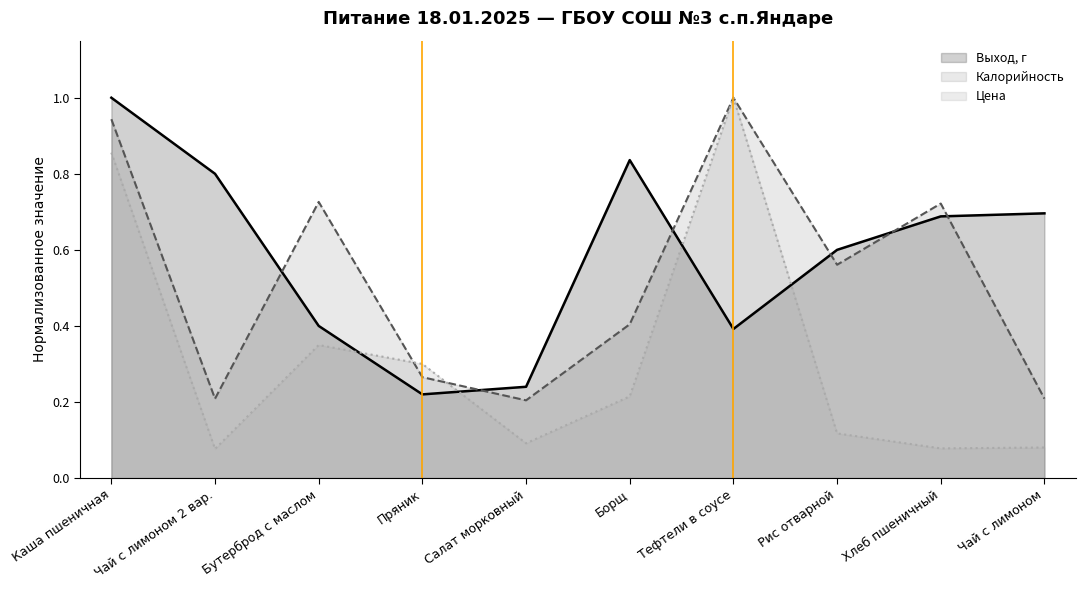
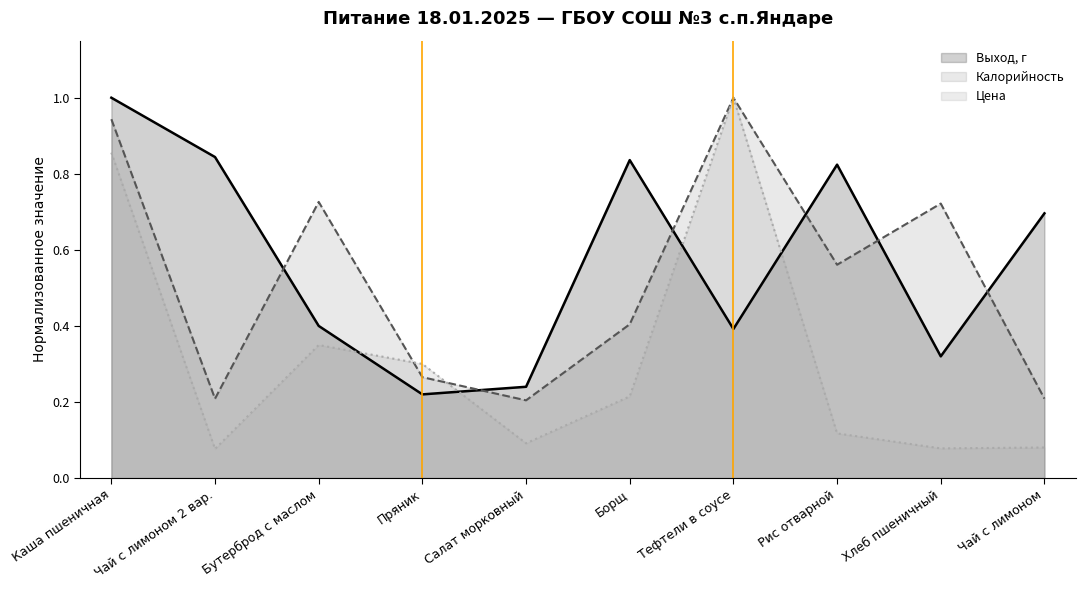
Выход, г, Чай с лимоном 2 вар.: 0.80 -> 0.84
Выход, г, Рис отварной: 0.60 -> 0.82
Выход, г, Хлеб пшеничный: 0.69 -> 0.32
